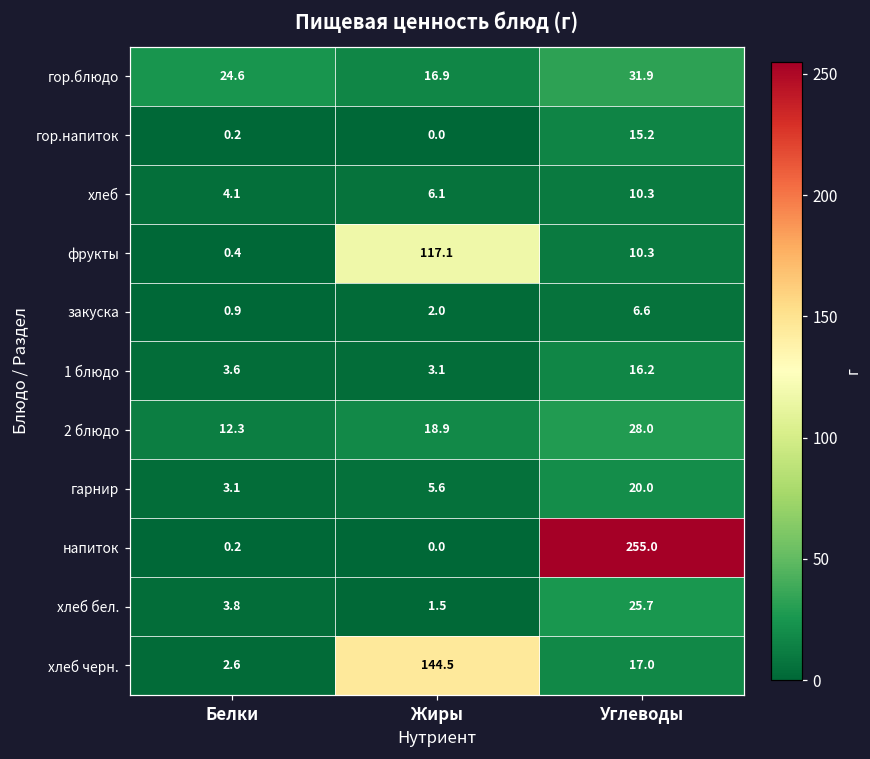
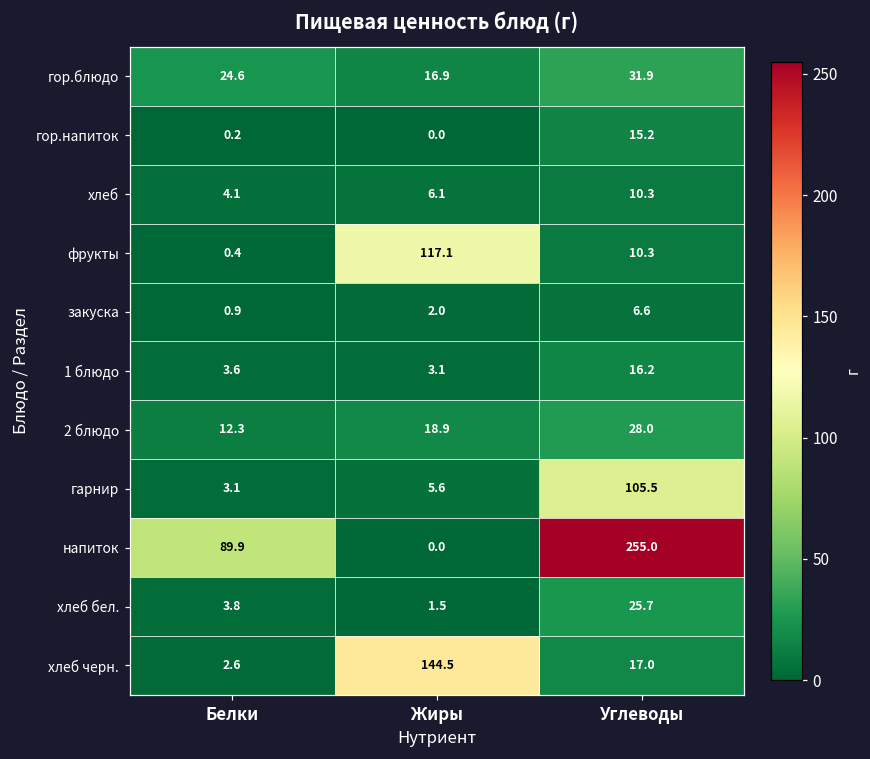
гарнир, Углеводы: 20.0 -> 105.5
напиток, Белки: 0.2 -> 89.9
